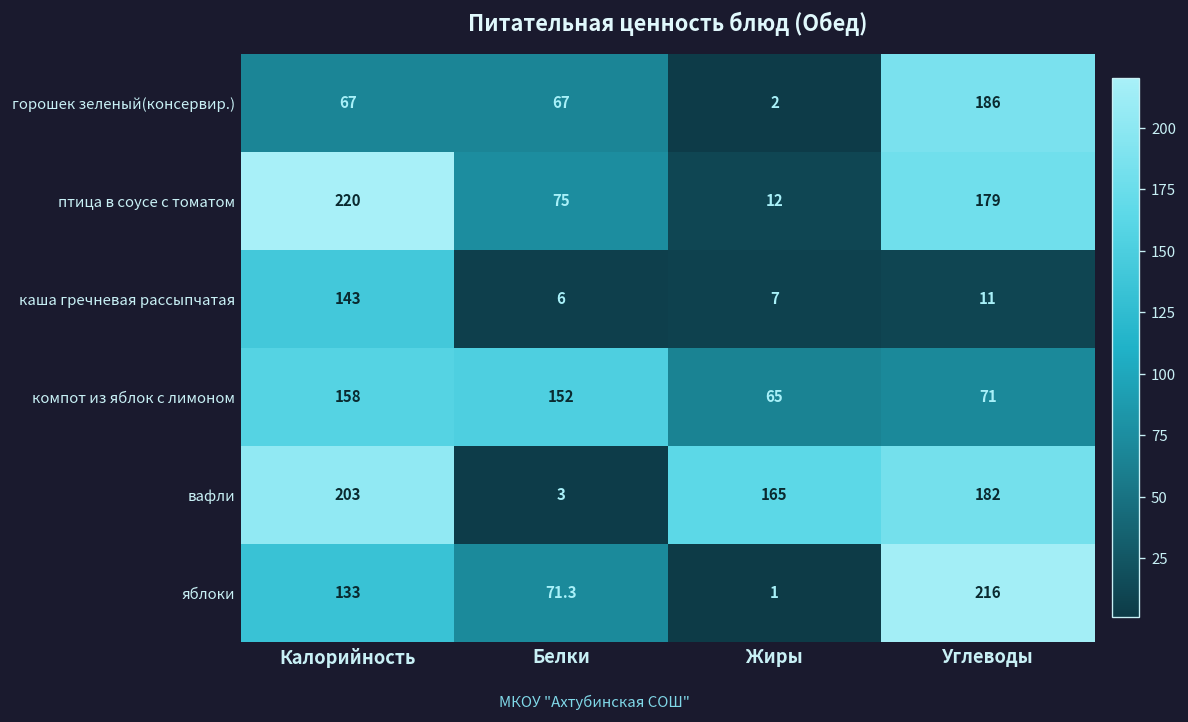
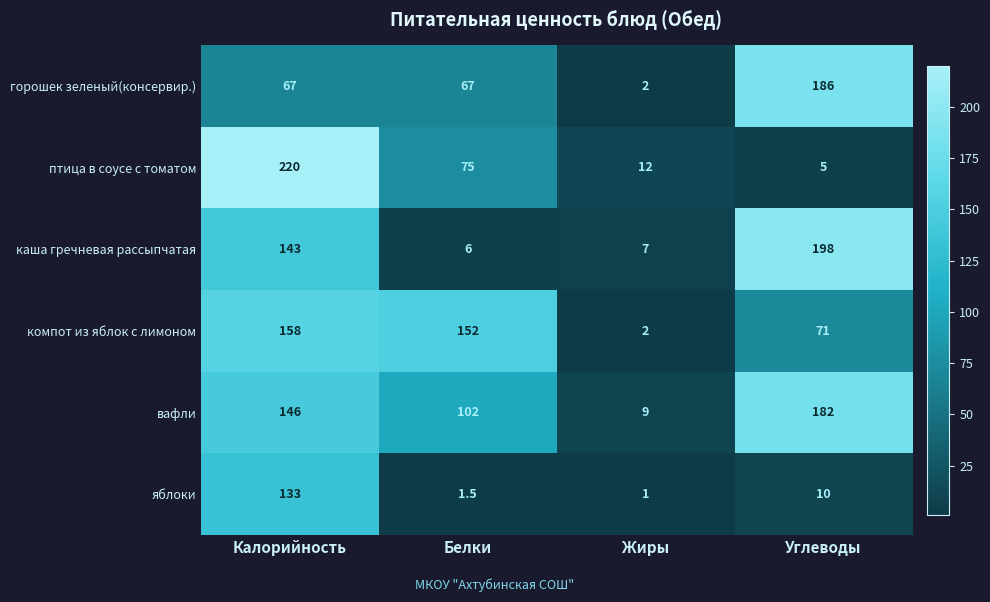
птица в соусе с томатом, Углеводы: 179 -> 5
каша гречневая рассыпчатая, Углеводы: 11 -> 198
компот из яблок с лимоном, Жиры: 65 -> 2
вафли, Калорийность: 203 -> 146
вафли, Белки: 3 -> 102
вафли, Жиры: 165 -> 9
яблоки, Белки: 71.3 -> 1.5
яблоки, Углеводы: 216 -> 10
